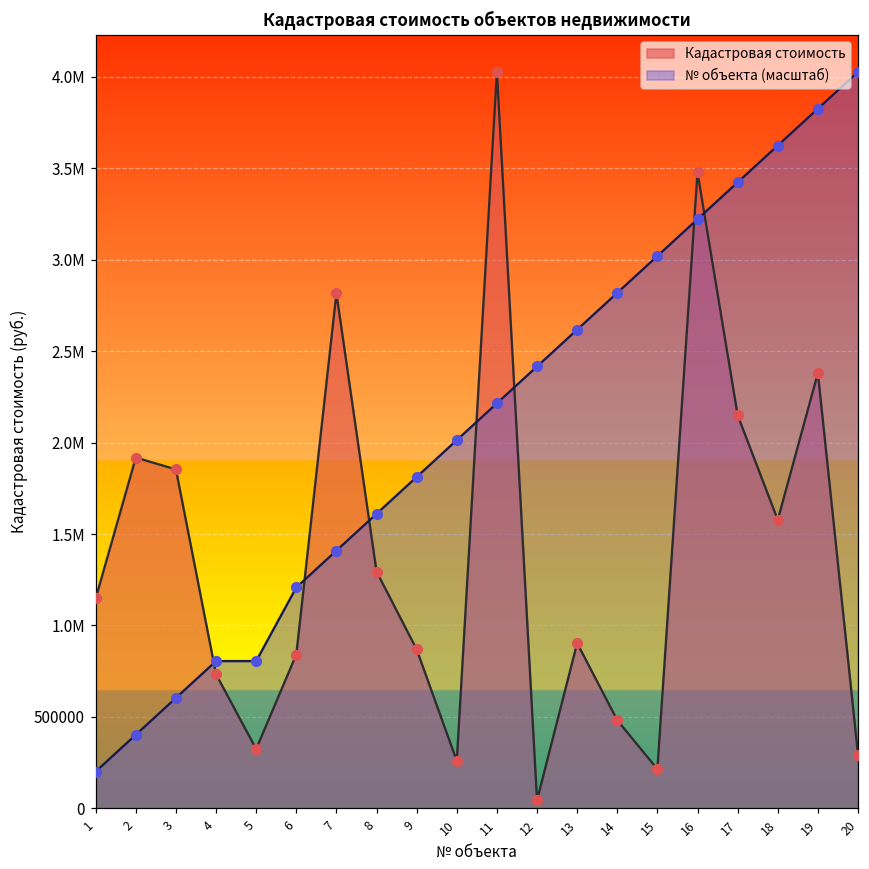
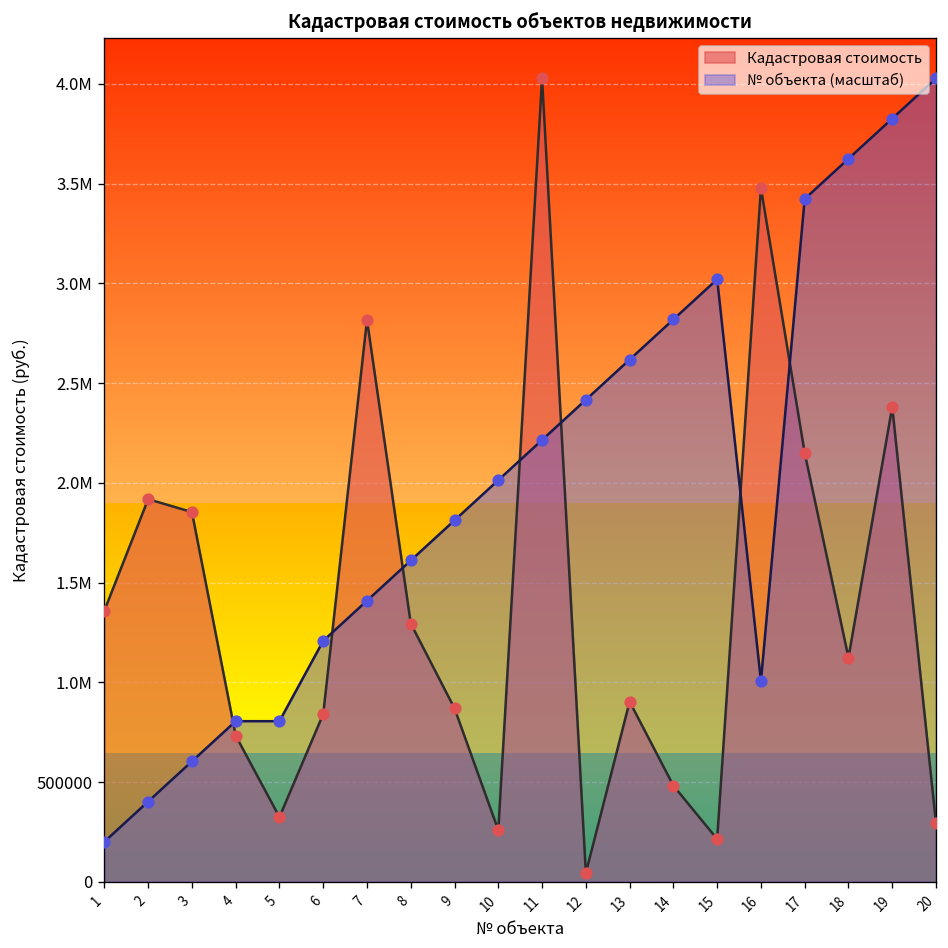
Кадастровая стоимость, 1: 1150000 -> 1360000
№ объекта (масштаб), 16: 3220000 -> 1010000
Кадастровая стоимость, 18: 1580000 -> 1120000
